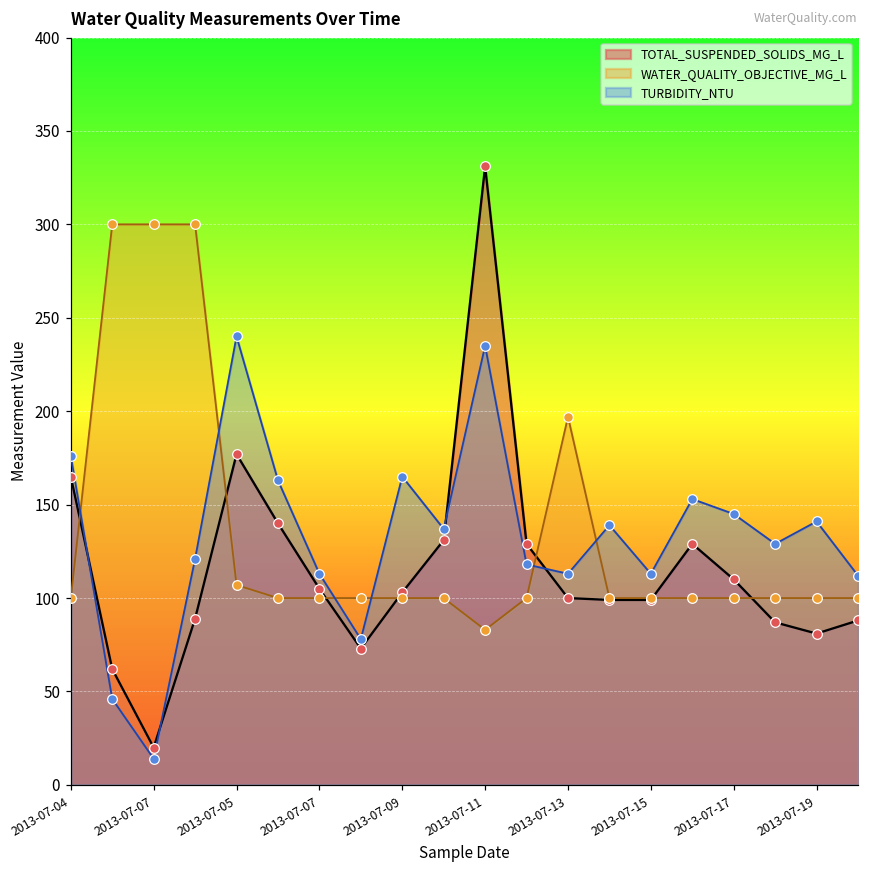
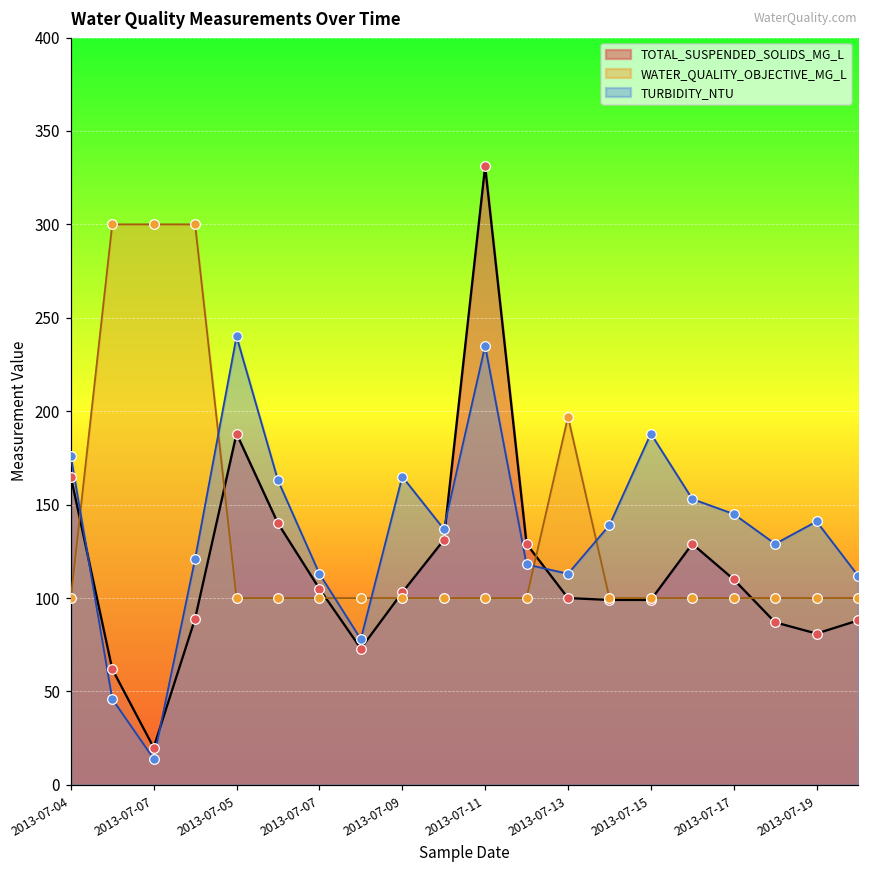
TOTAL_SUSPENDED_SOLIDS_MG_L, 2013-07-05: 177 -> 188
WATER_QUALITY_OBJECTIVE_MG_L, 2013-07-05: 107 -> 100
WATER_QUALITY_OBJECTIVE_MG_L, 2013-07-11: 83 -> 100
TURBIDITY_NTU, 2013-07-15: 113 -> 188
